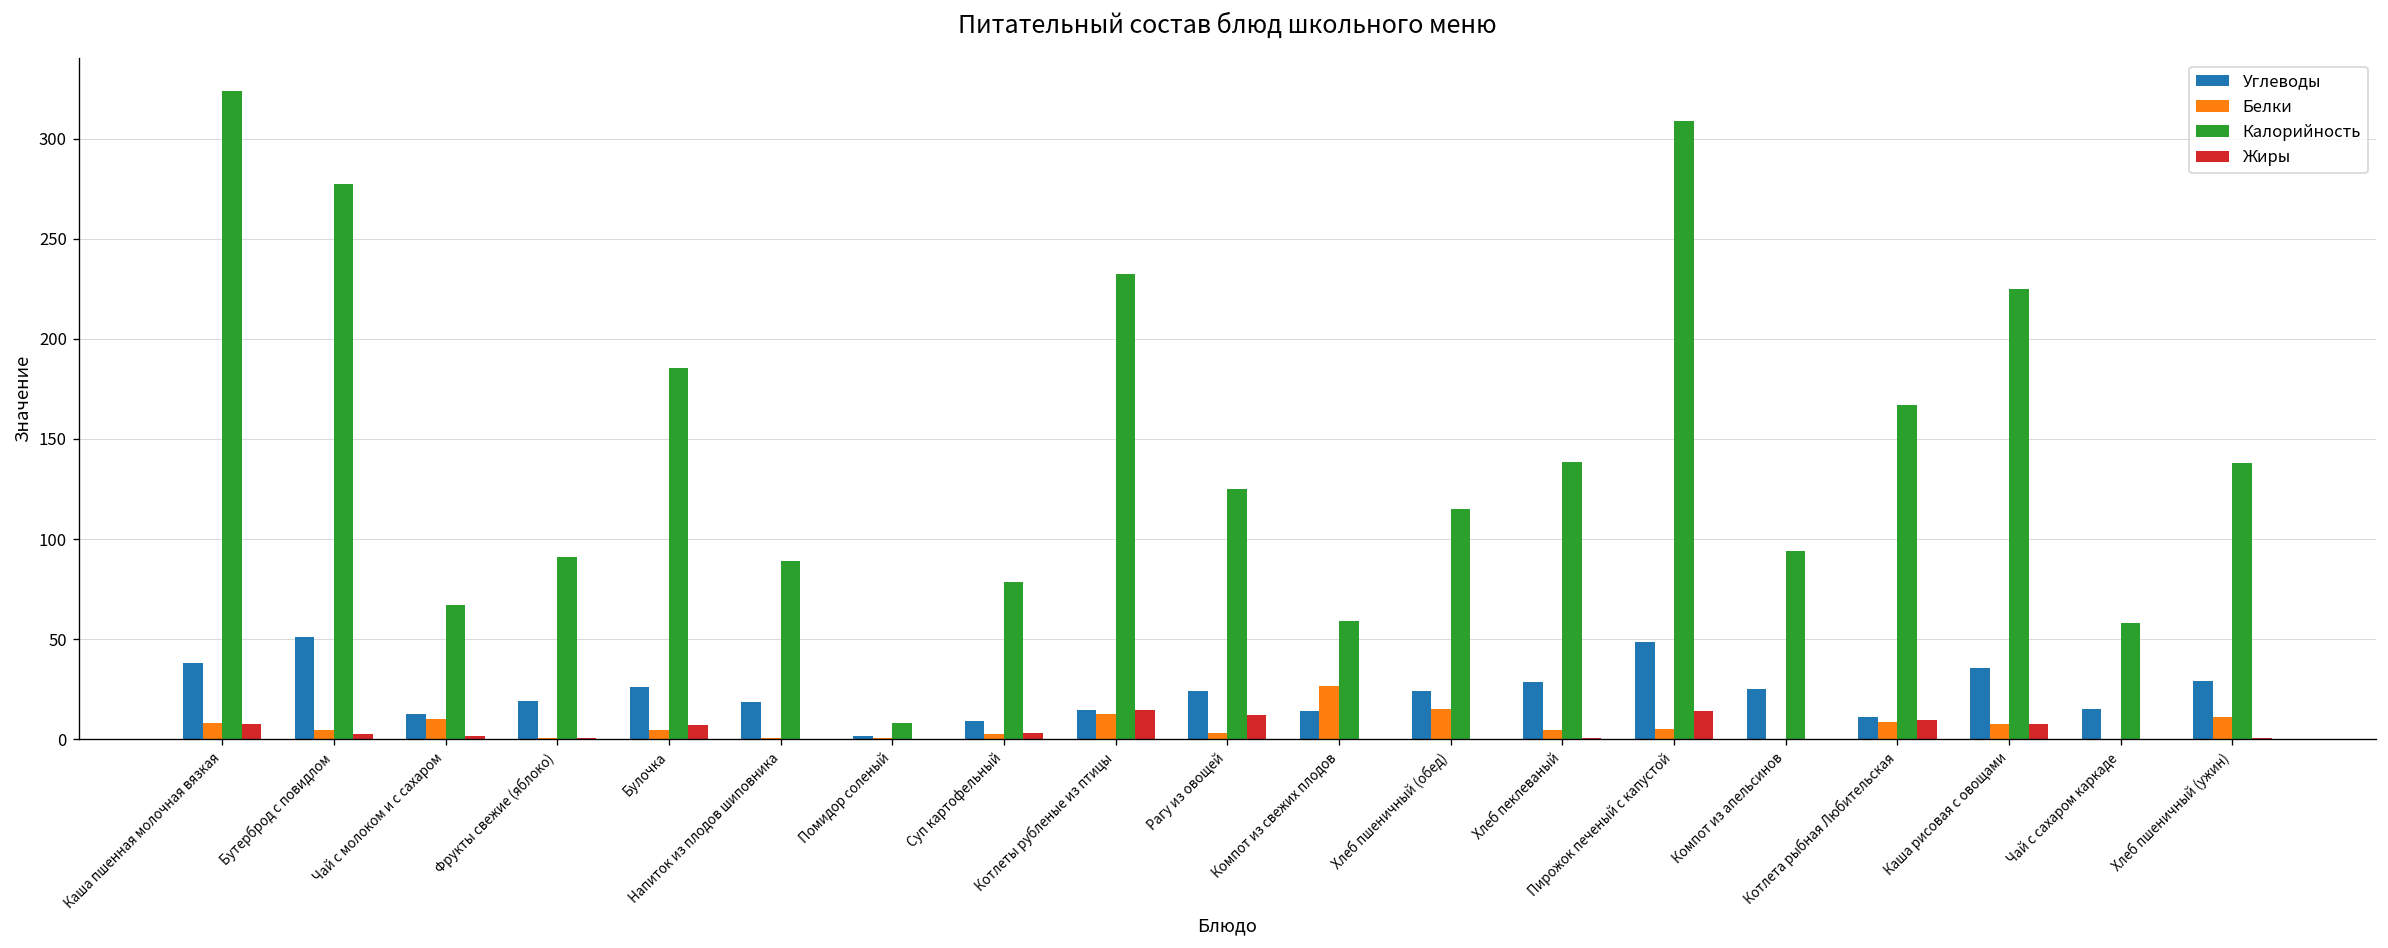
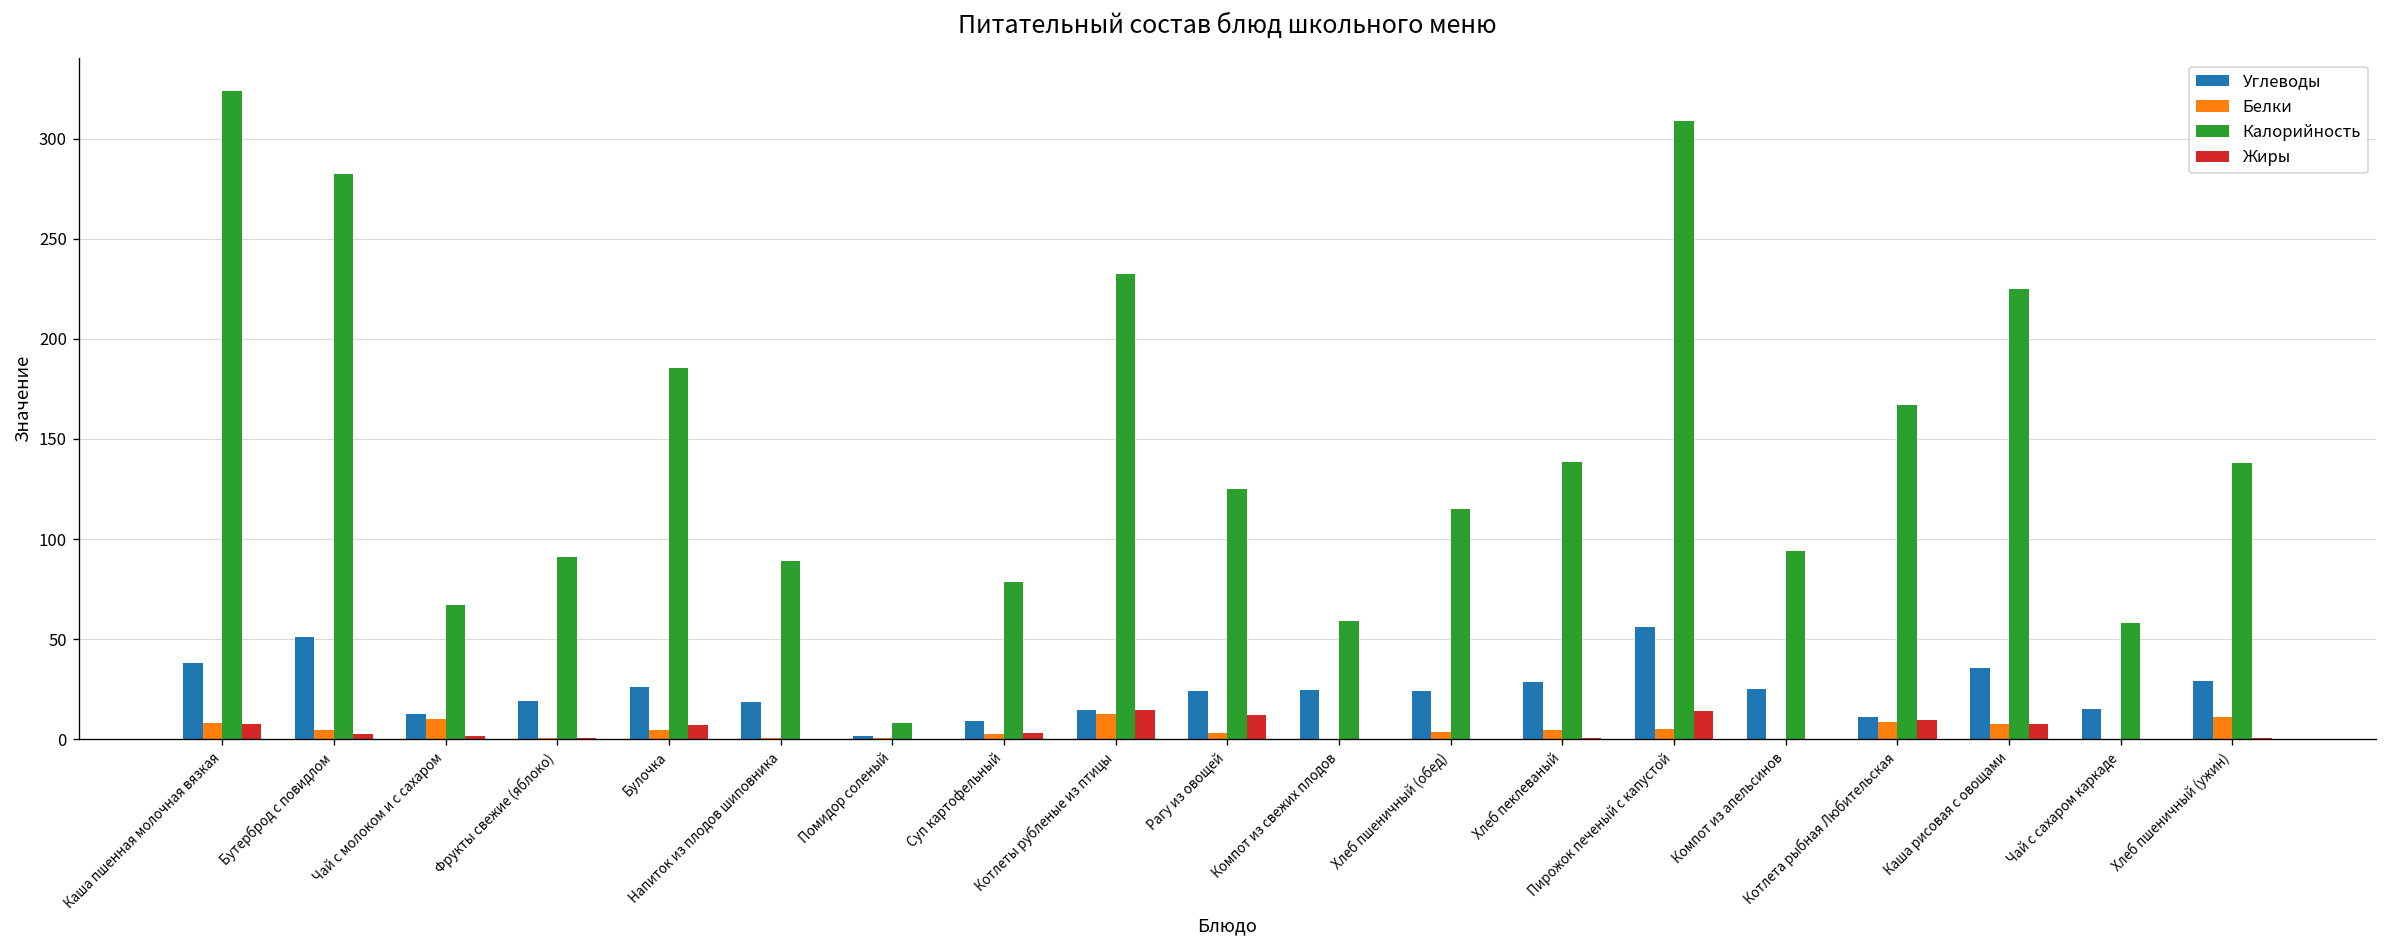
Калорийность, Бутерброд с повидлом: 277 -> 282
Углеводы, Компот из свежих плодов: 14 -> 25
Белки, Компот из свежих плодов: 27 -> 0
Белки, Хлеб пшеничный (обед): 15 -> 4
Углеводы, Пирожок печеный с капустой: 49 -> 56
